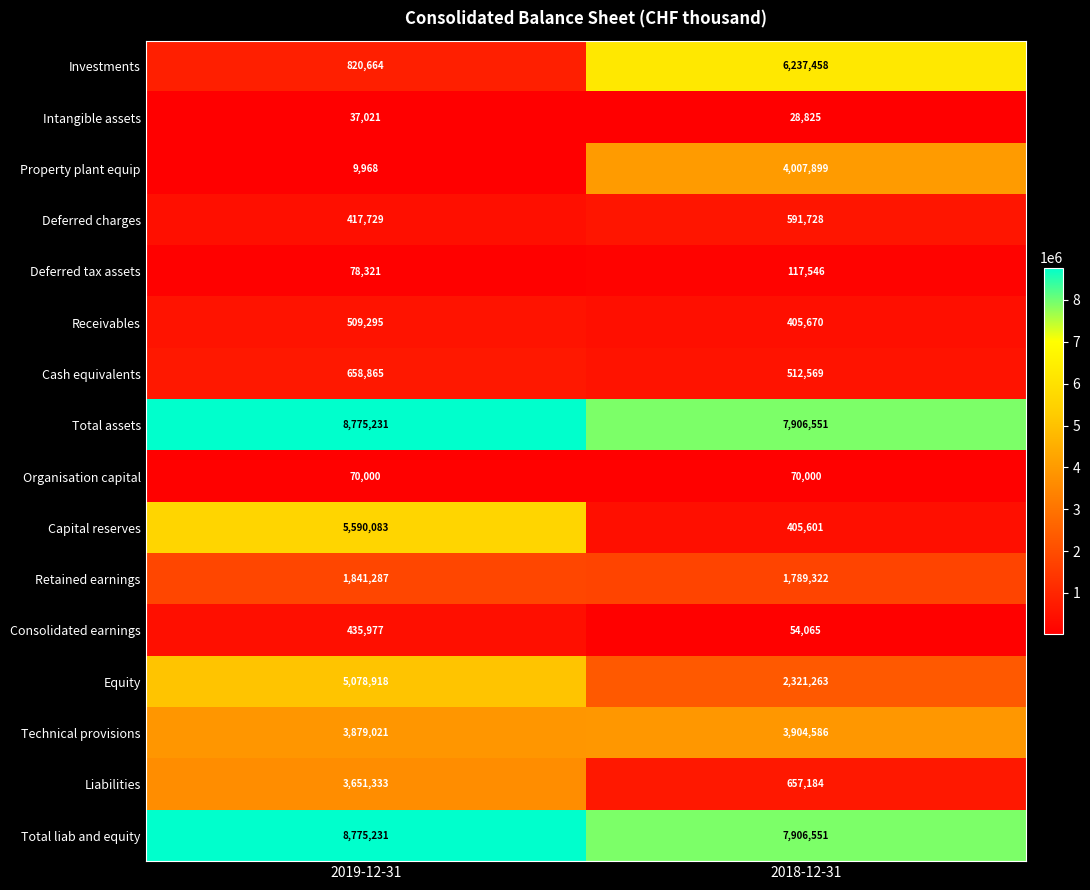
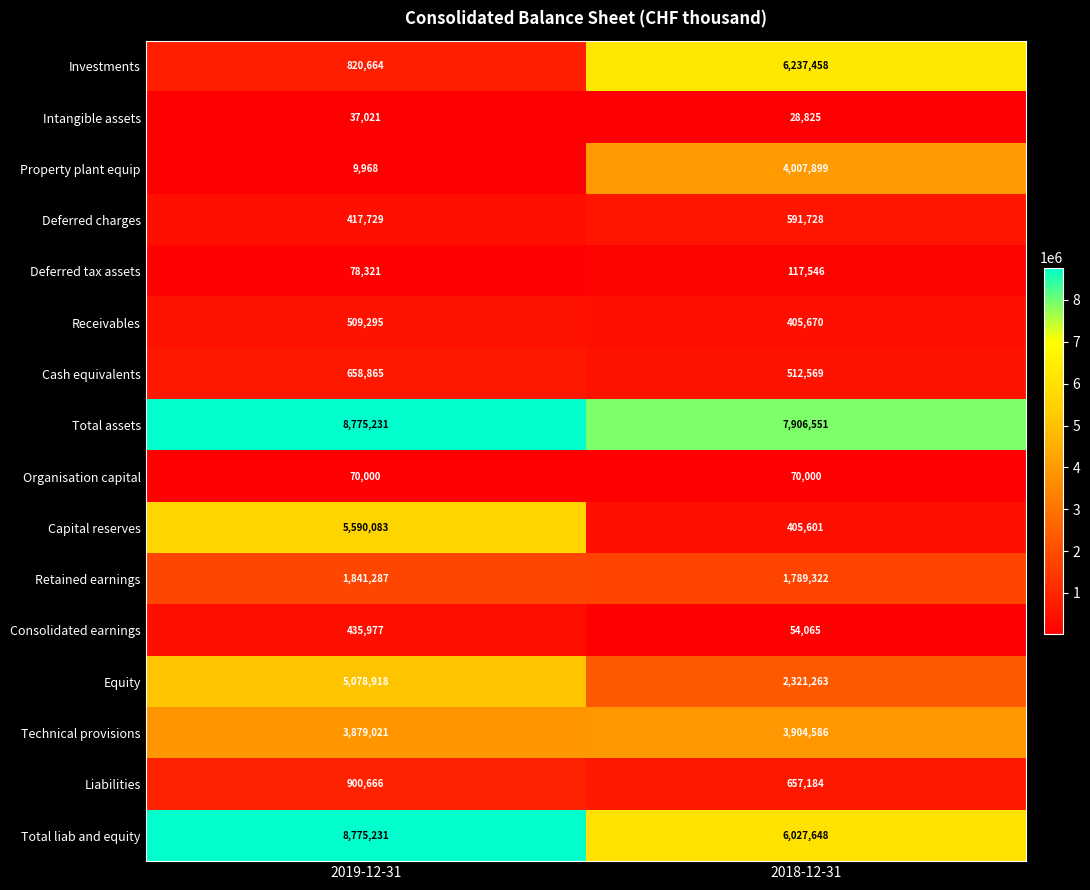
Liabilities, 2019-12-31: 3,651,333 -> 900,666
Total liab and equity, 2018-12-31: 7,906,551 -> 6,027,648
